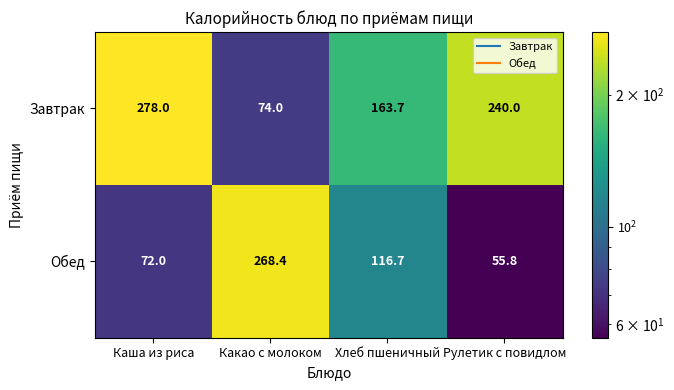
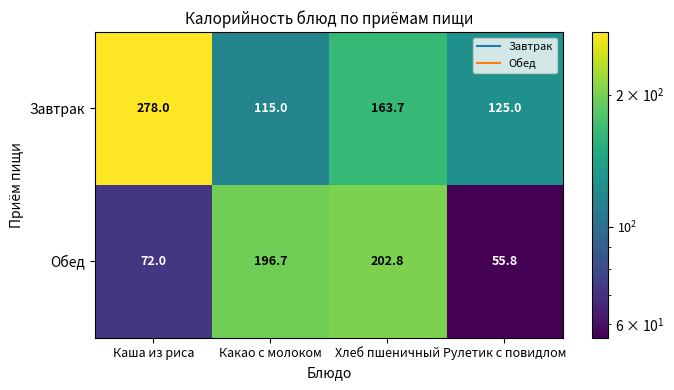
Завтрак, Какао с молоком: 74.0 -> 115.0
Завтрак, Рулетик с повидлом: 240.0 -> 125.0
Обед, Какао с молоком: 268.4 -> 196.7
Обед, Хлеб пшеничный: 116.7 -> 202.8
